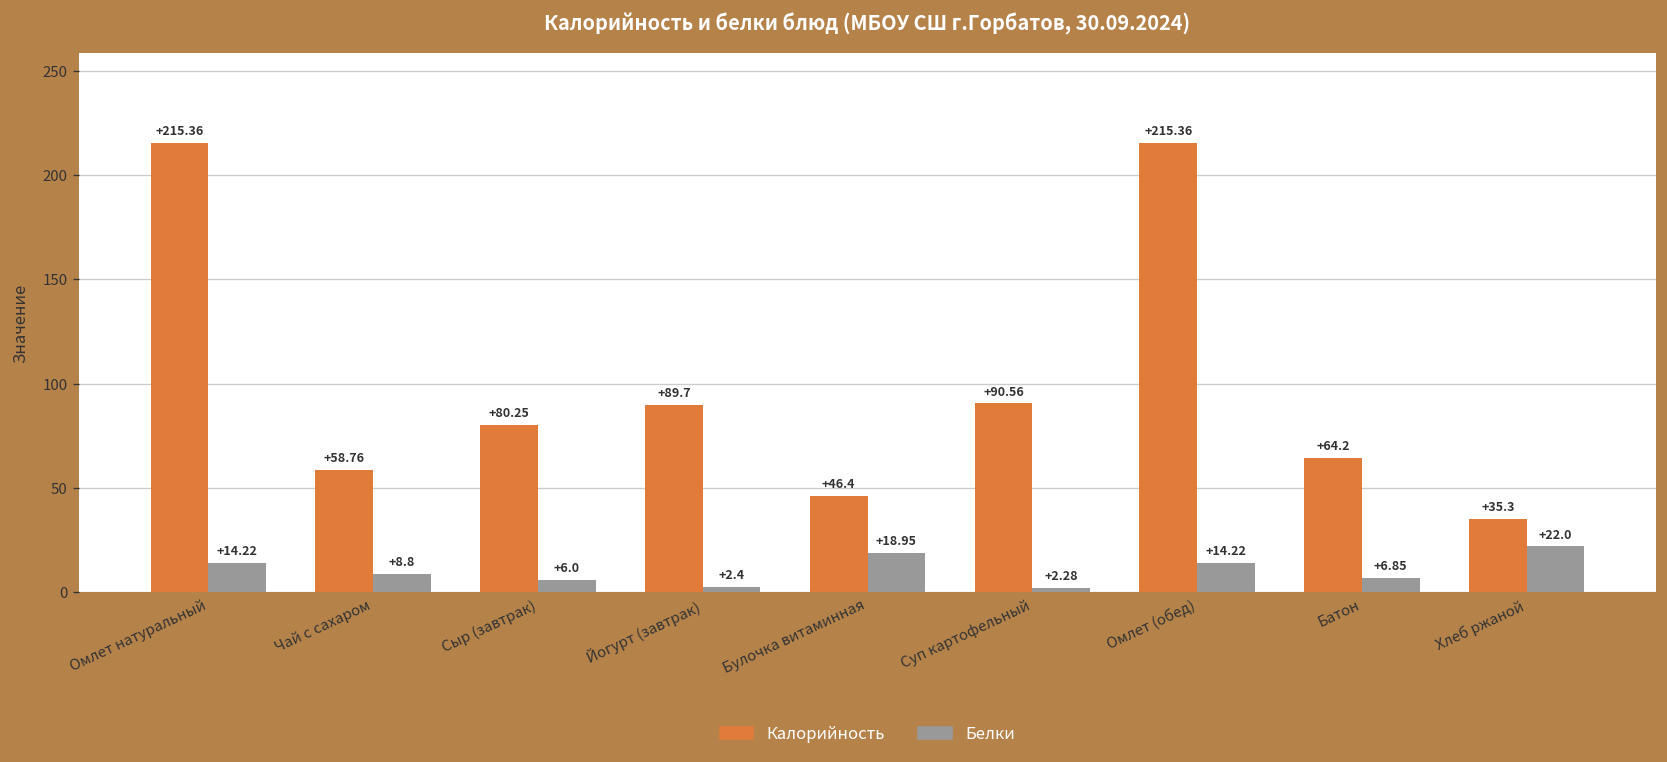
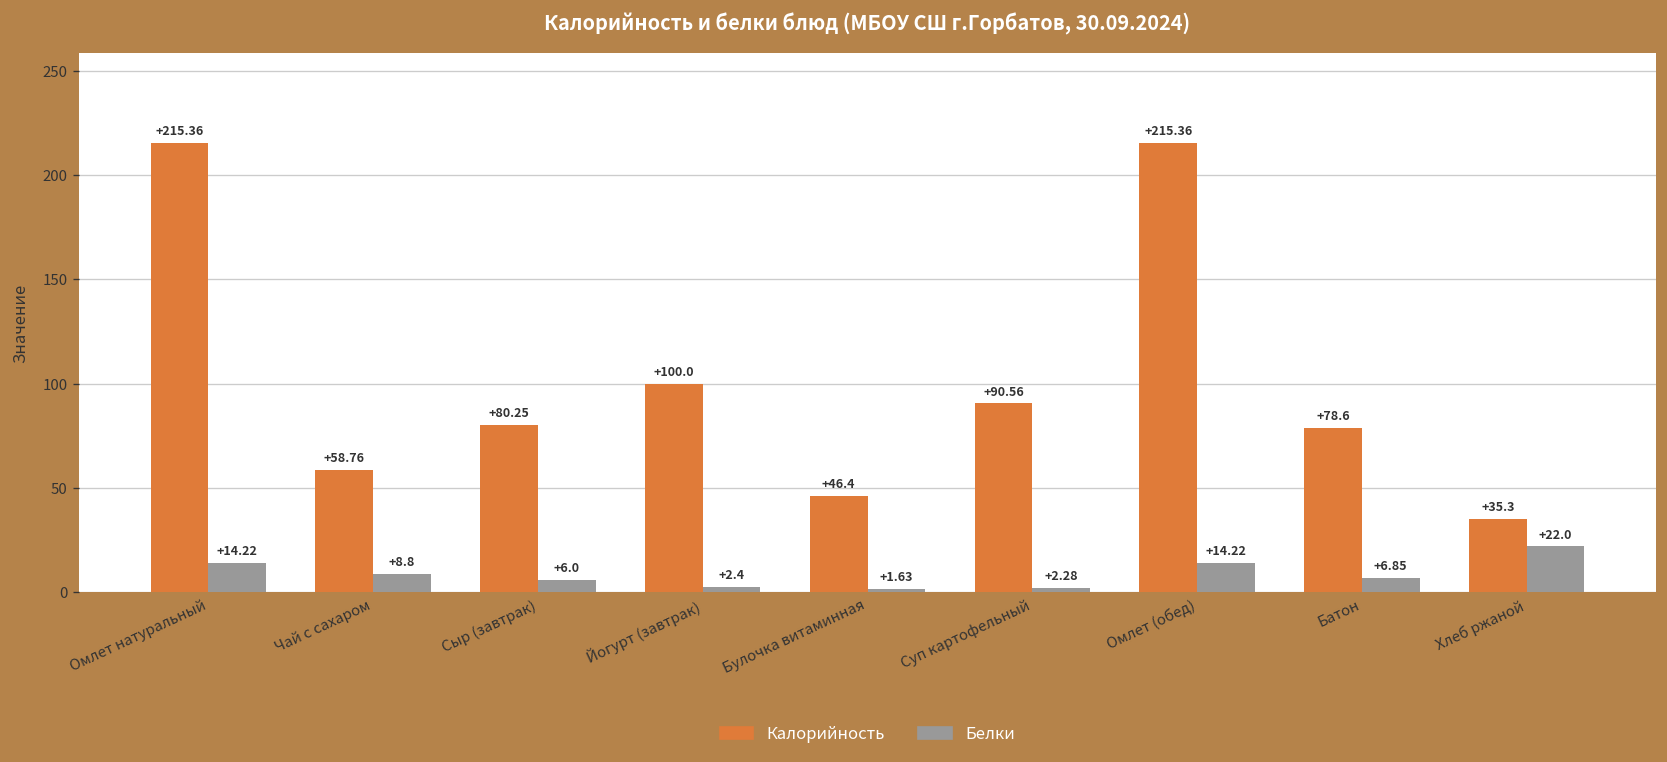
Калорийность, Йогурт (завтрак): +89.7 -> +100.0
Белки, Булочка витаминная: +18.95 -> +1.63
Калорийность, Батон: +64.2 -> +78.6
